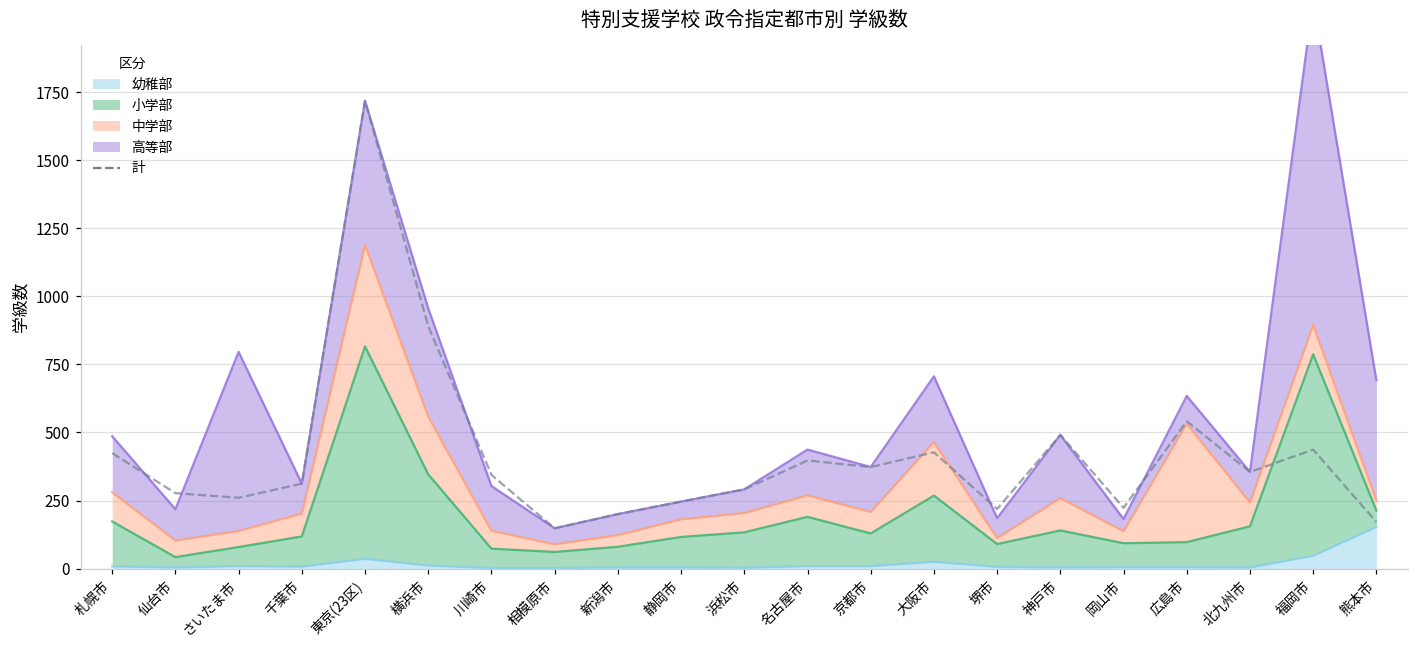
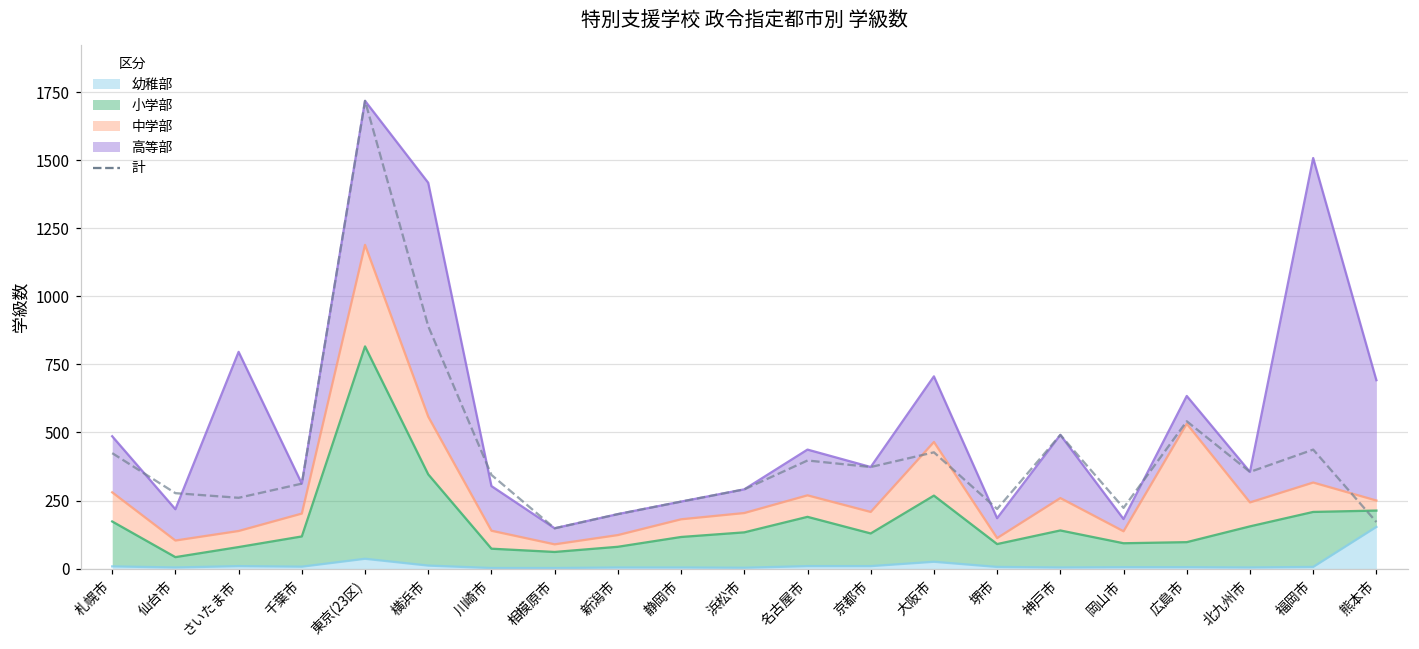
高等部, 横浜市: 400 -> 860
幼稚部, 福岡市: 50 -> 10
小学部, 福岡市: 740 -> 200
